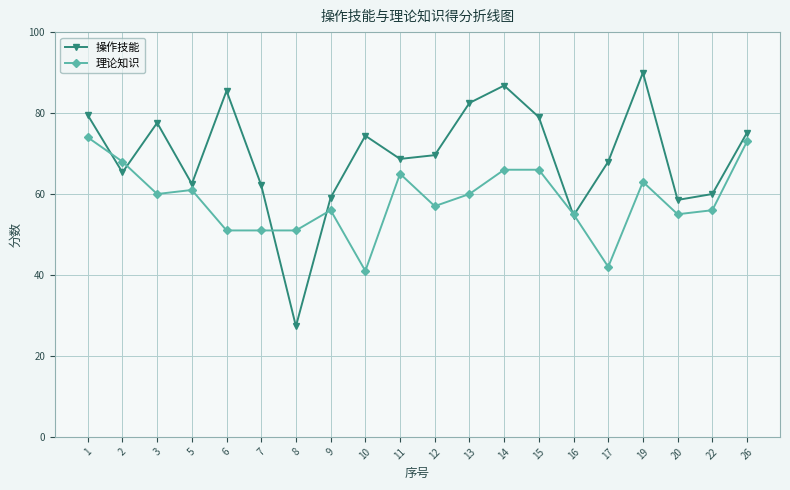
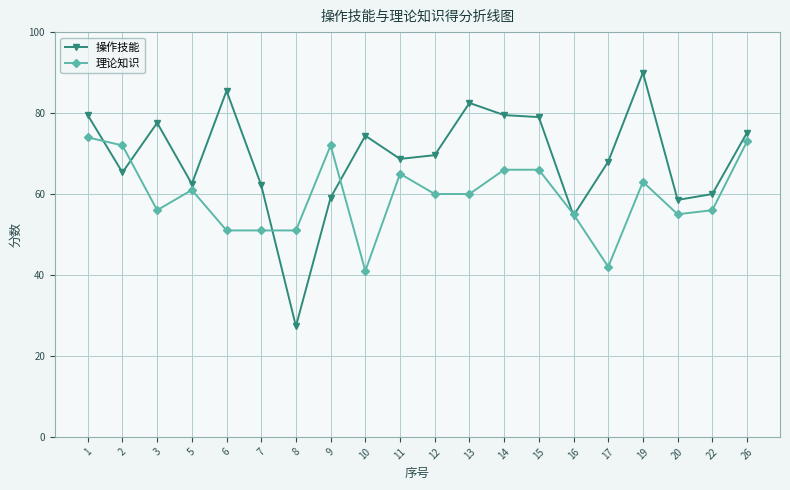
理论知识, 2: 68 -> 72
理论知识, 3: 60 -> 56
理论知识, 9: 56 -> 72
理论知识, 12: 57 -> 60
操作技能, 14: 87 -> 80
